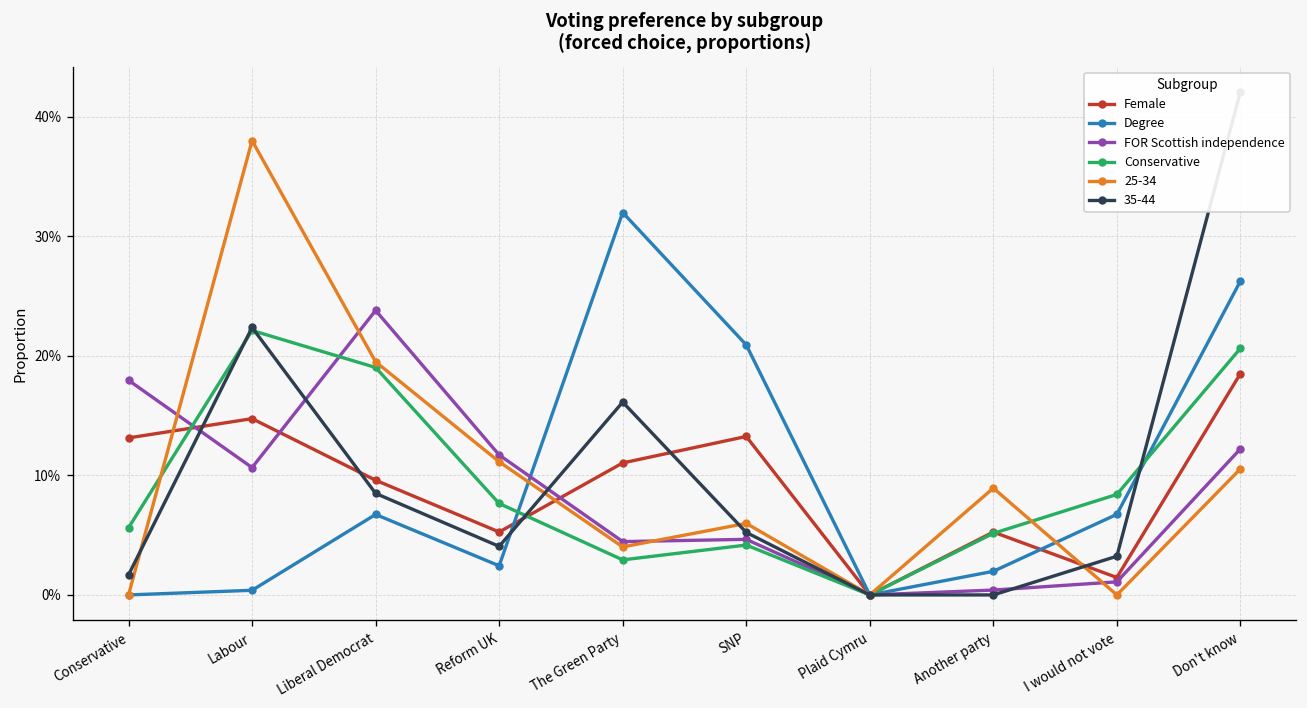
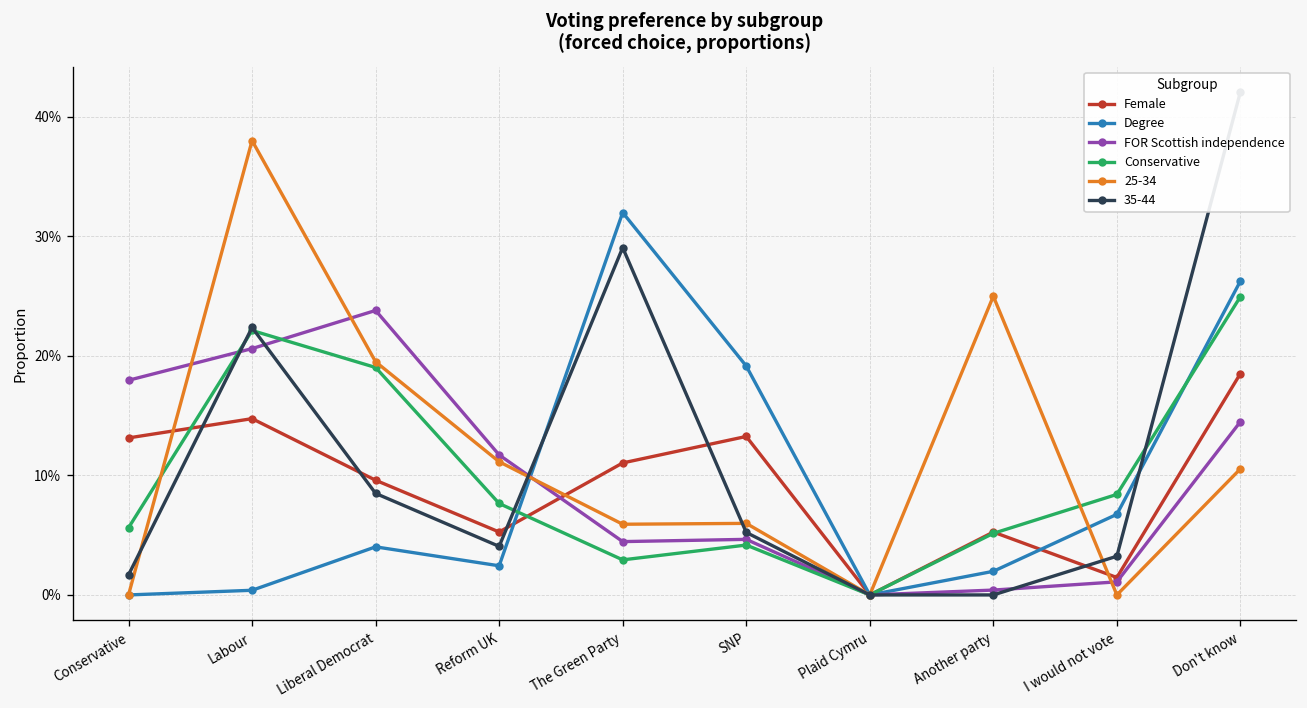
FOR Scottish independence, Labour: 11% -> 21%
Degree, Liberal Democrat: 7% -> 4%
25-34, The Green Party: 4% -> 6%
35-44, The Green Party: 16% -> 29%
Degree, SNP: 21% -> 19%
25-34, Another party: 9% -> 25%
FOR Scottish independence, Don't know: 12% -> 14%
Conservative, Don't know: 21% -> 25%
